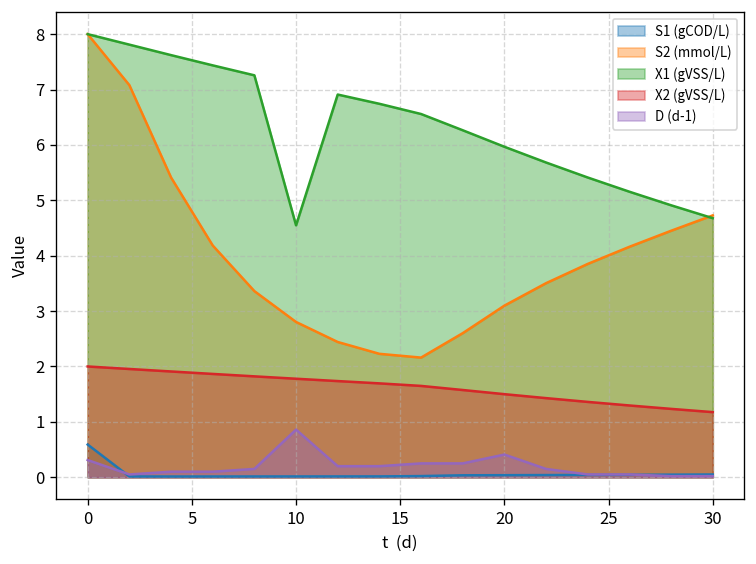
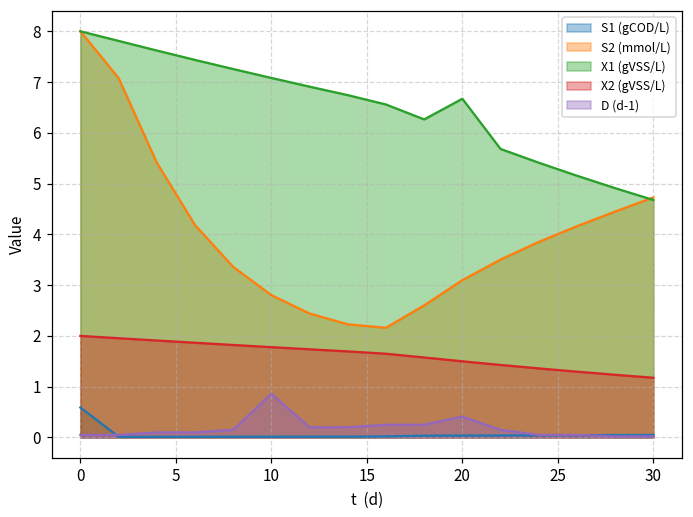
D (d-1), 0: 0.3 -> 0.1
X1 (gVSS/L), 10: 4.5 -> 7.1
X1 (gVSS/L), 20: 6.0 -> 6.7
